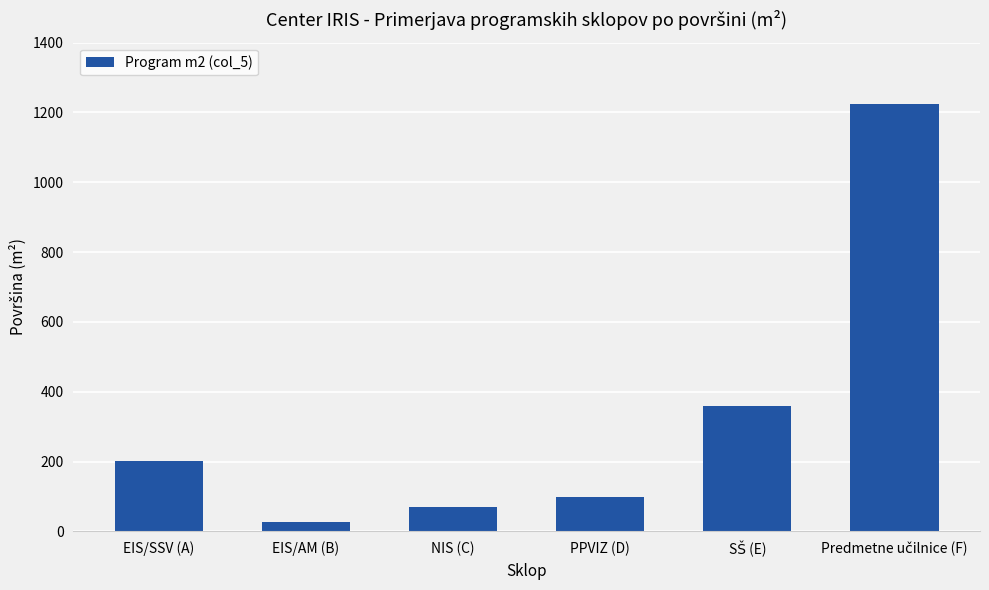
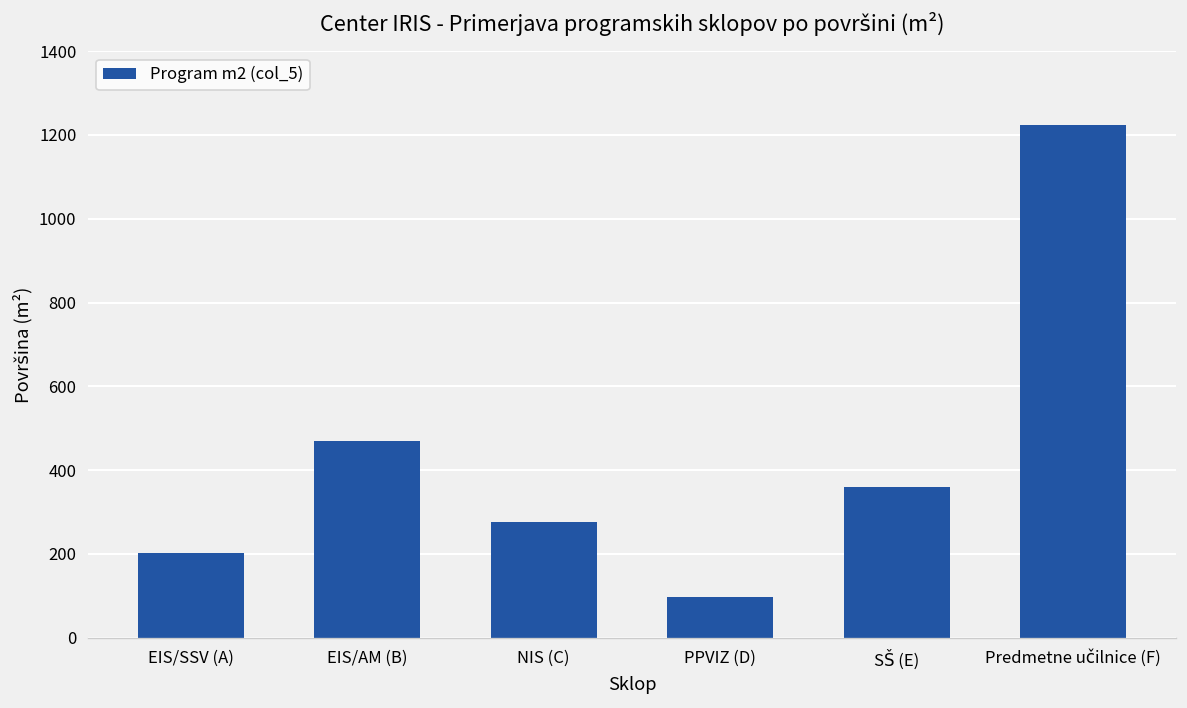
EIS/AM (B): 30 -> 470
NIS (C): 70 -> 280
